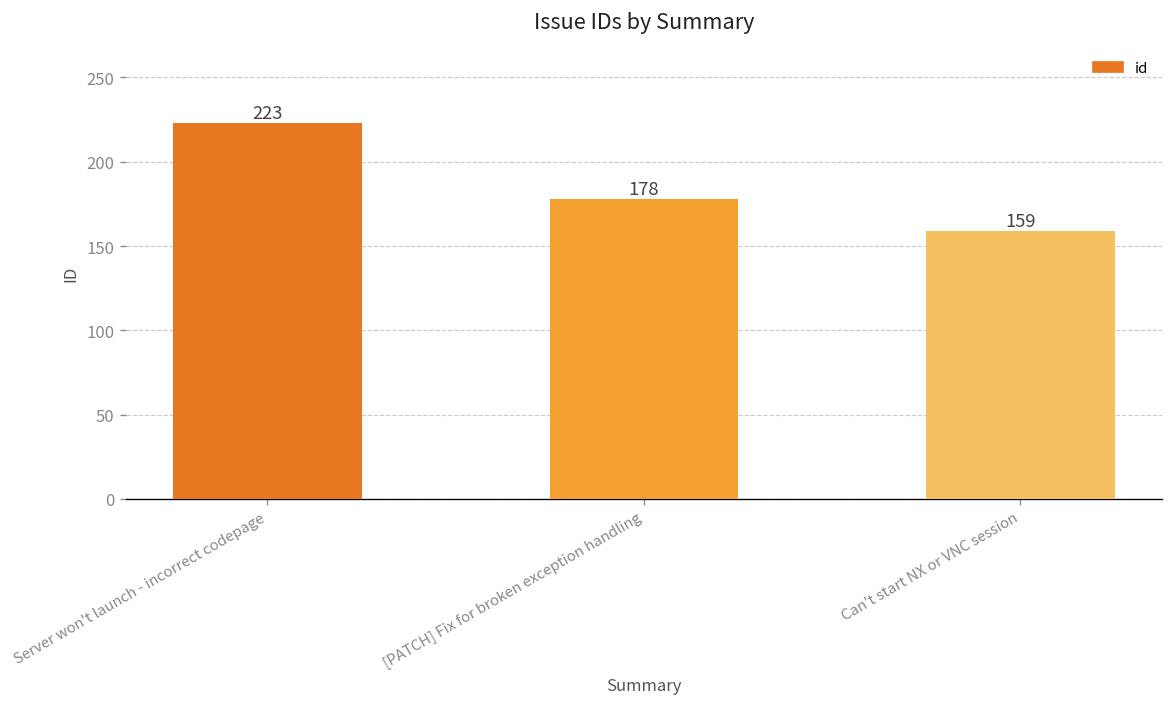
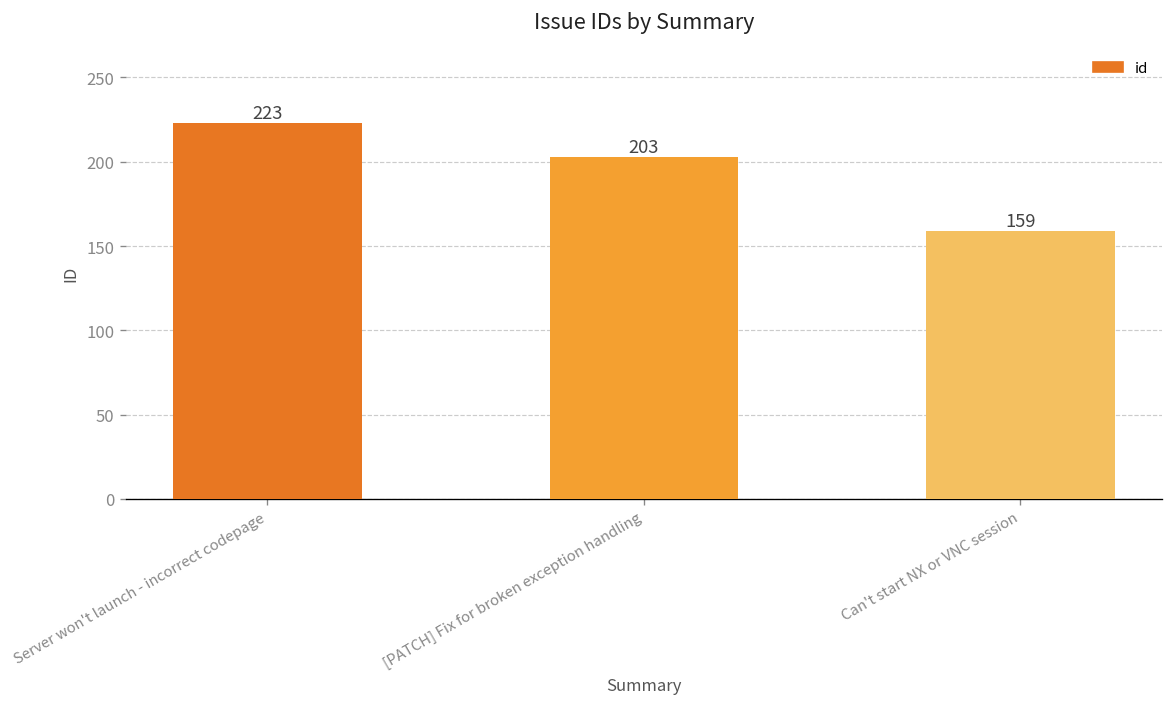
[PATCH] Fix for broken exception handling: 178 -> 203
